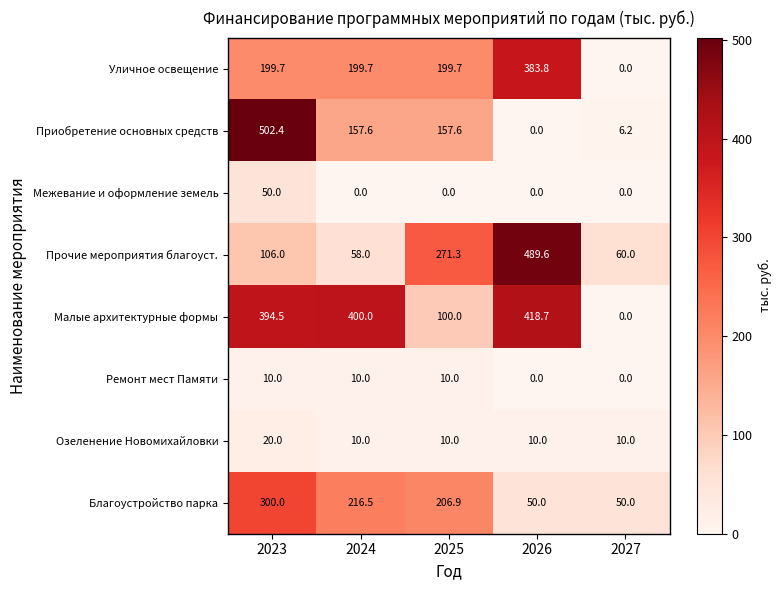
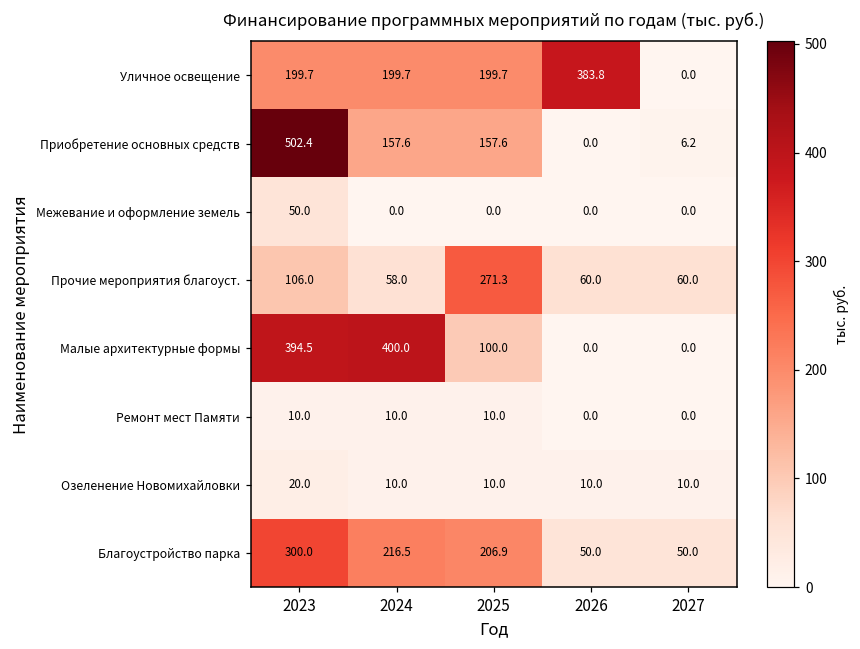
Прочие мероприятия благоуст., 2026: 489.6 -> 60.0
Малые архитектурные формы, 2026: 418.7 -> 0.0
